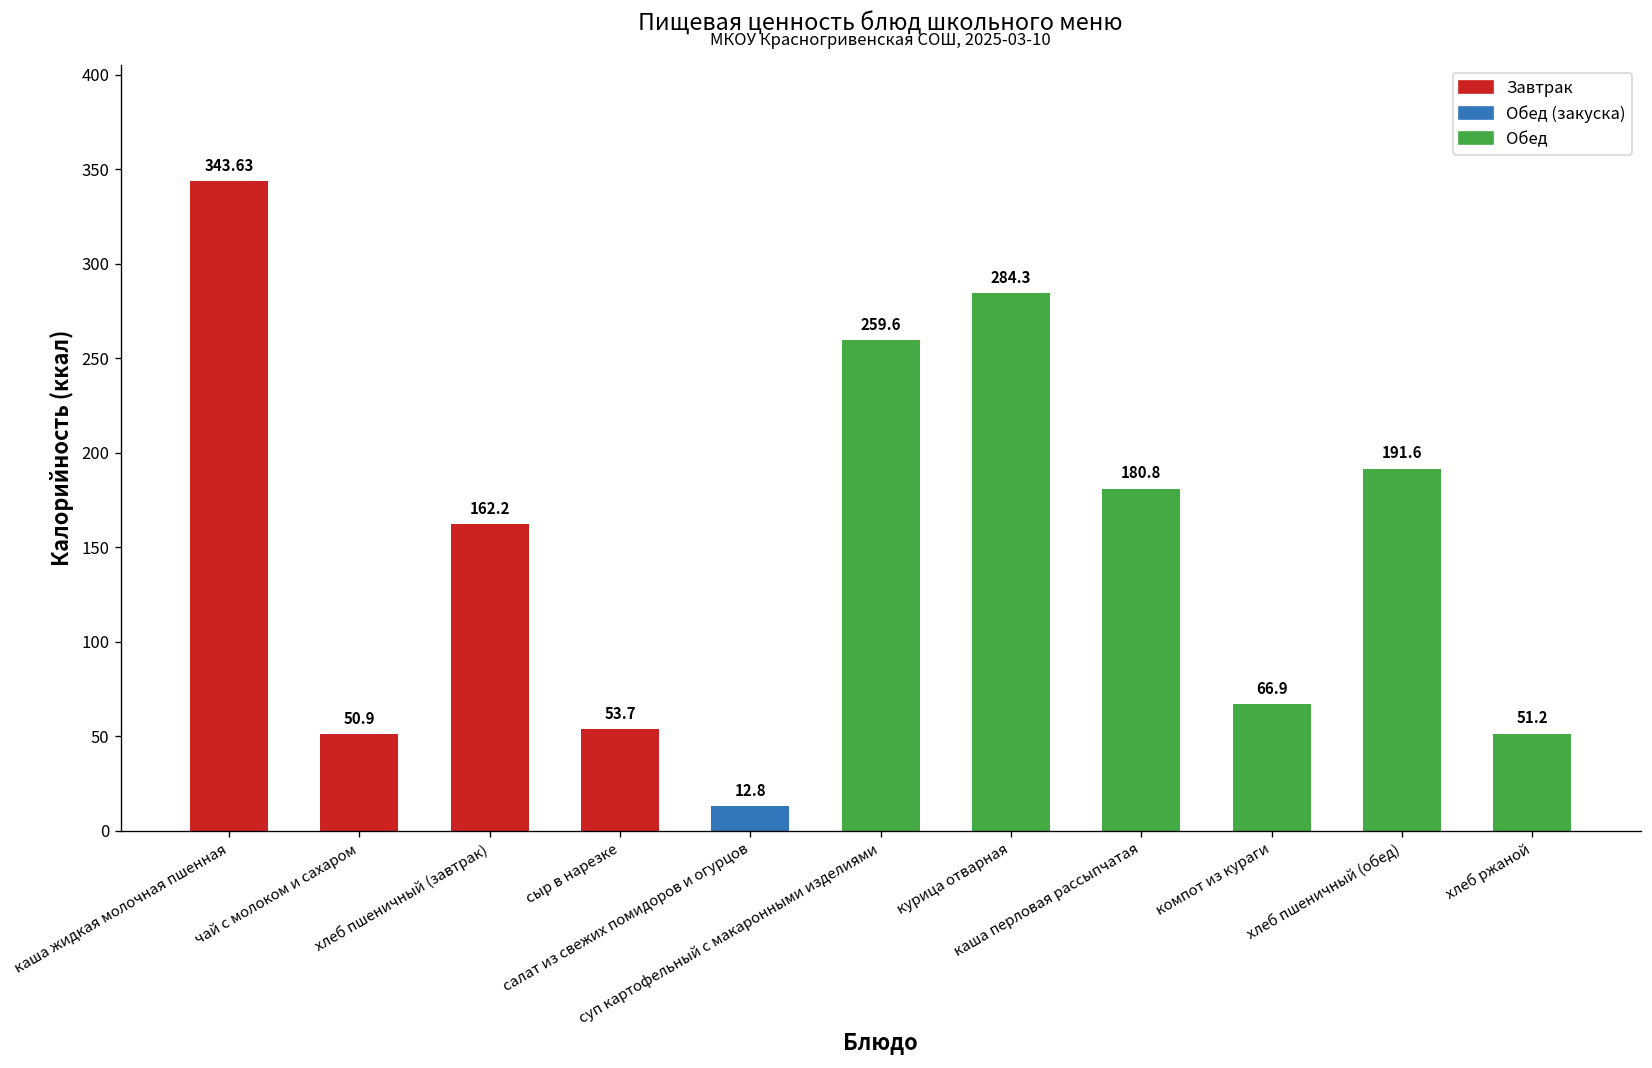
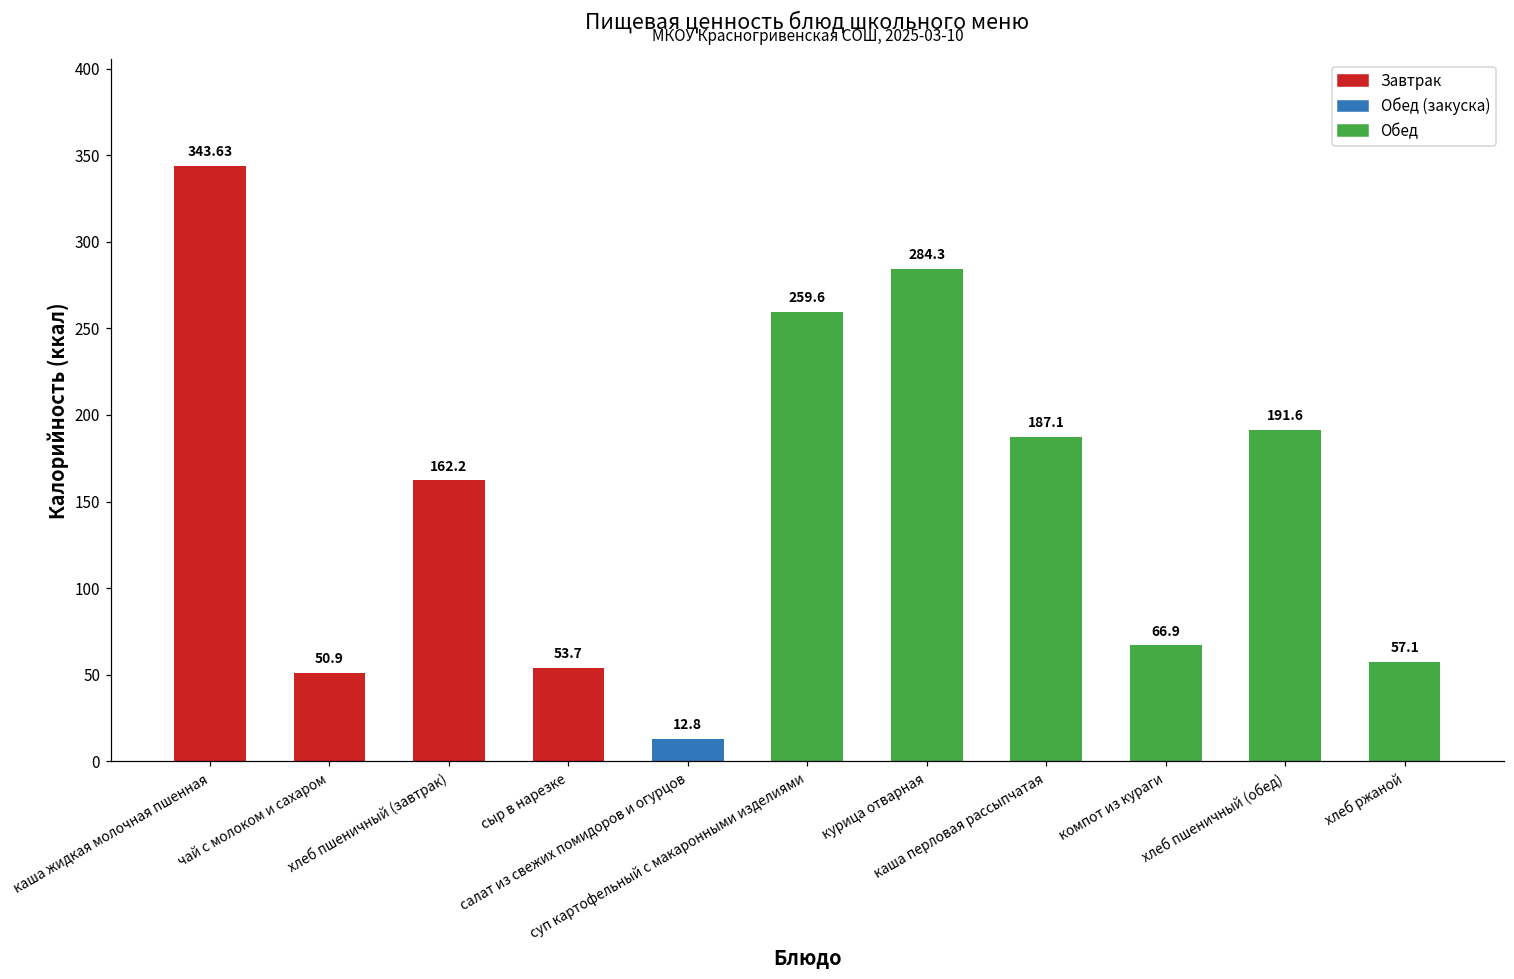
каша перловая рассыпчатая: 180.8 -> 187.1
хлеб ржаной: 51.2 -> 57.1
